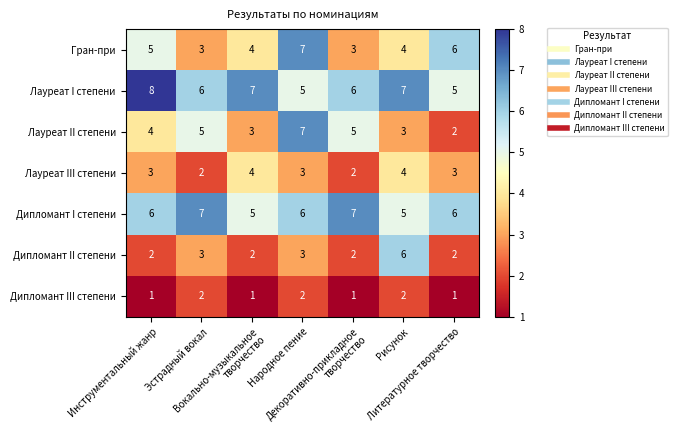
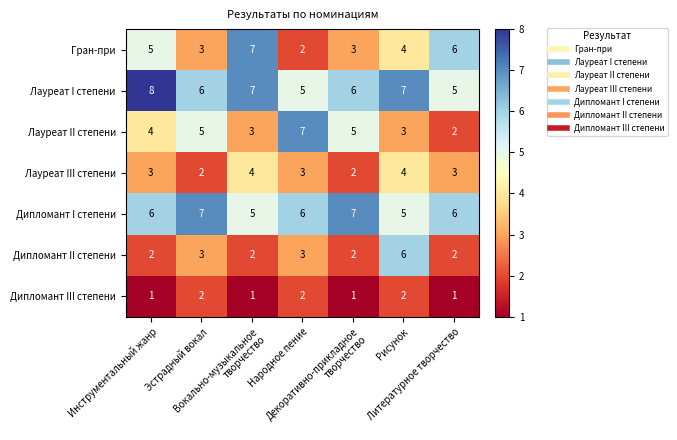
Гран-при, Вокально-музыкальное творчество: 4 -> 7
Гран-при, Народное пение: 7 -> 2
